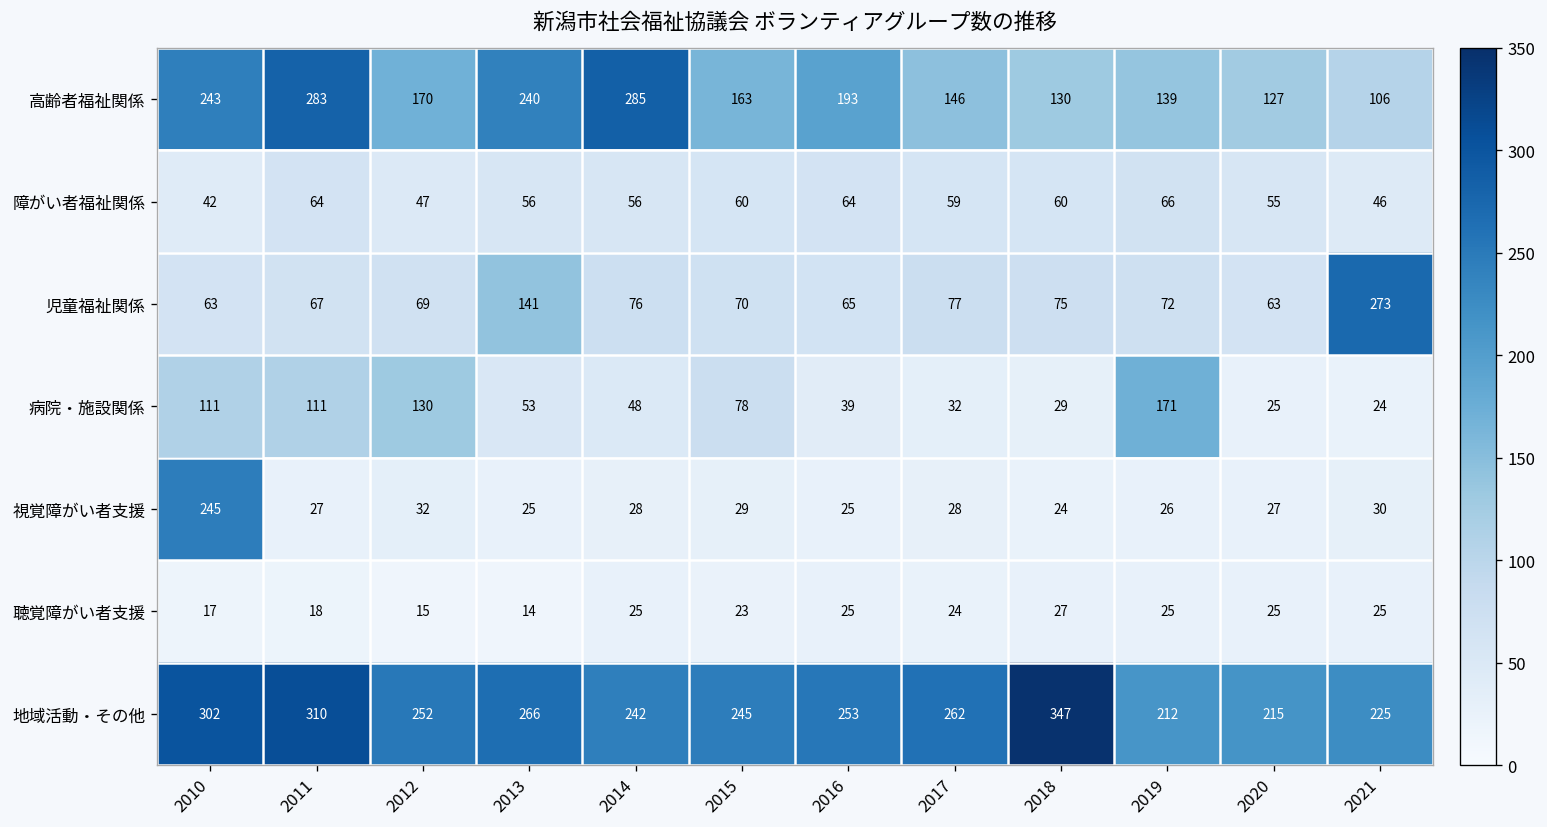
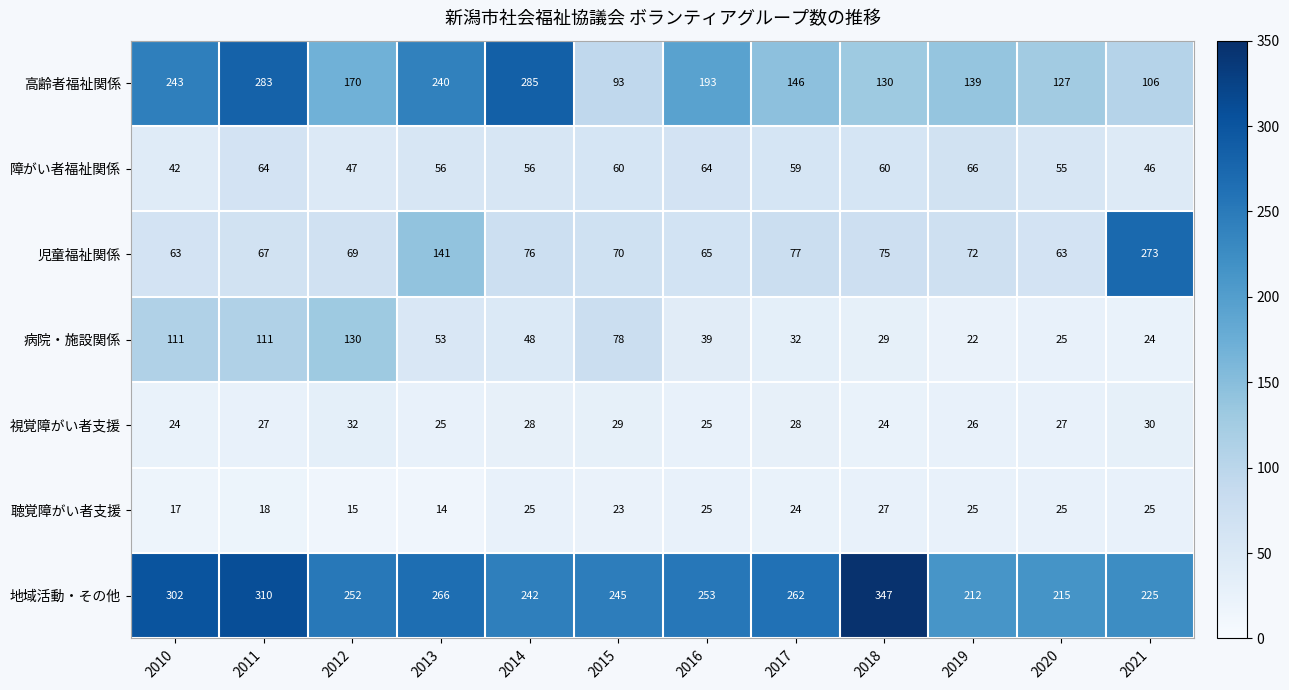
高齢者福祉関係, 2015: 163 -> 93
病院・施設関係, 2019: 171 -> 22
視覚障がい者支援, 2010: 245 -> 24
